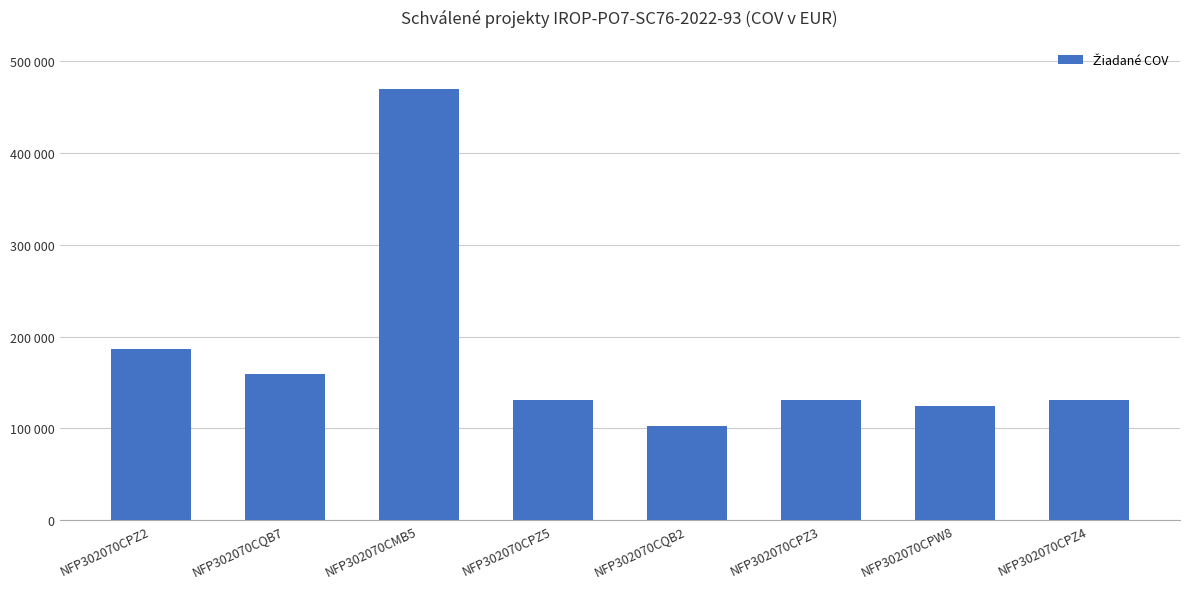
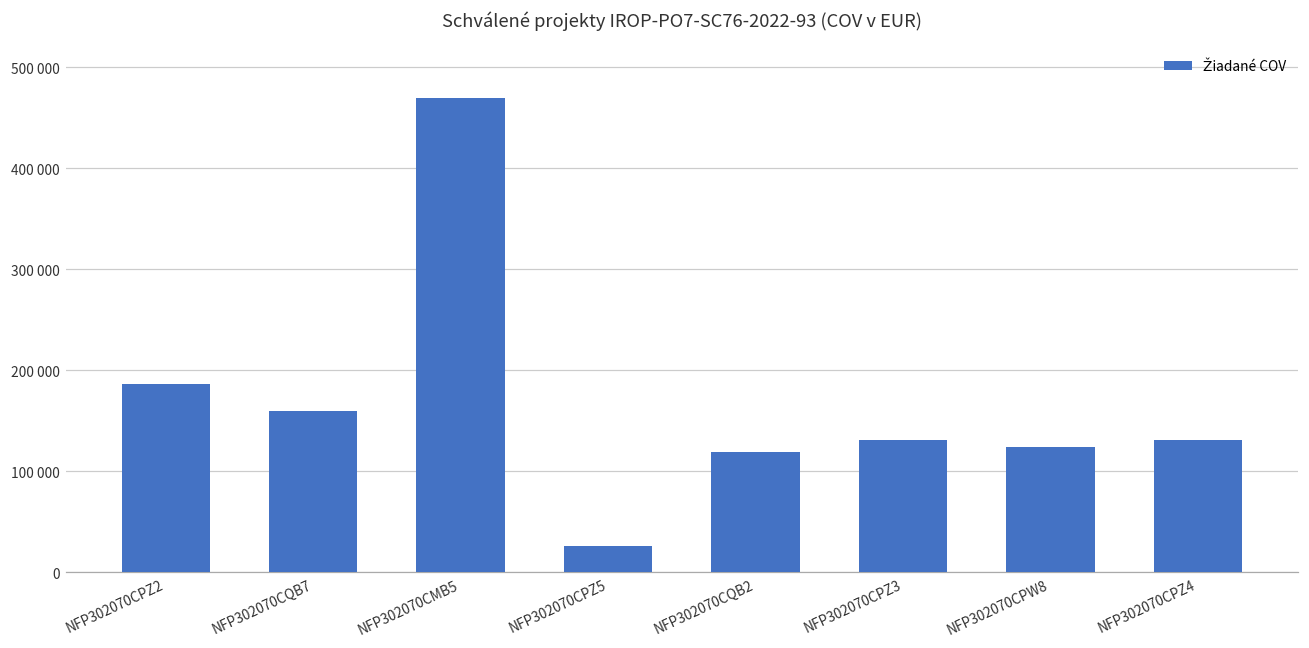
NFP302070CPZ5: 130000 -> 30000
NFP302070CQB2: 100000 -> 120000
